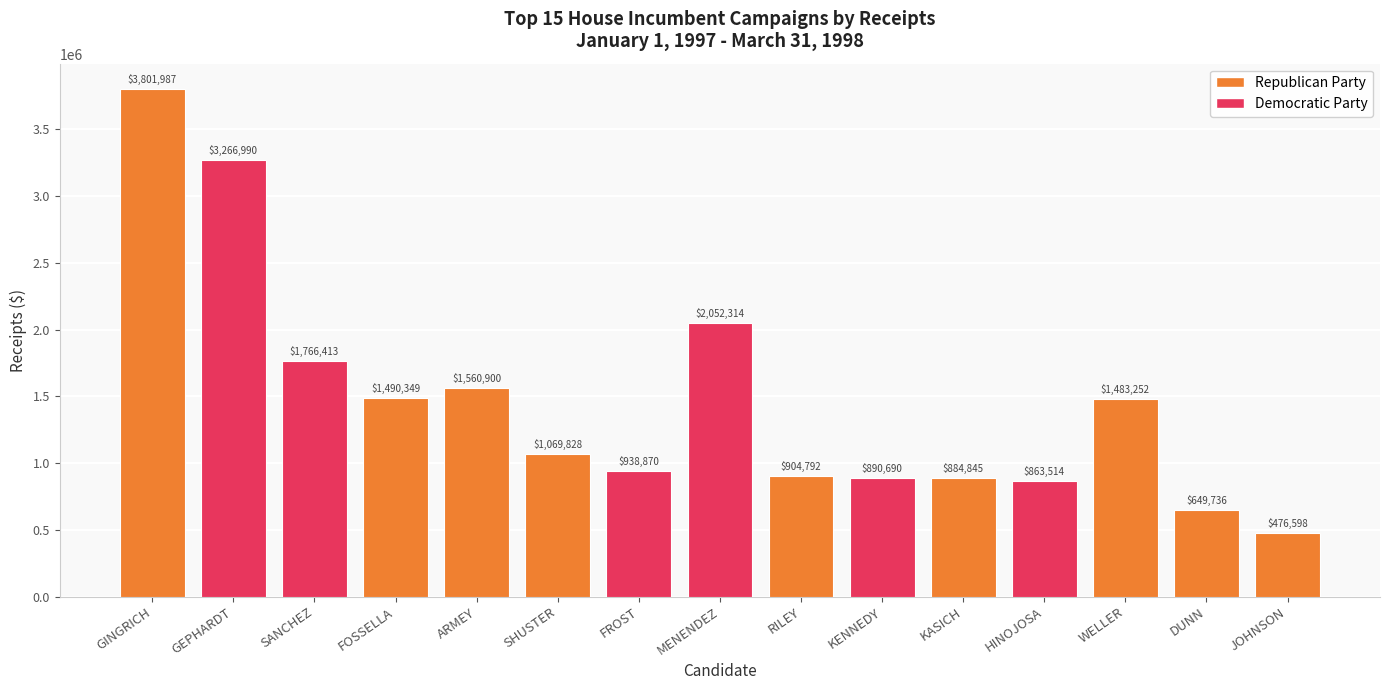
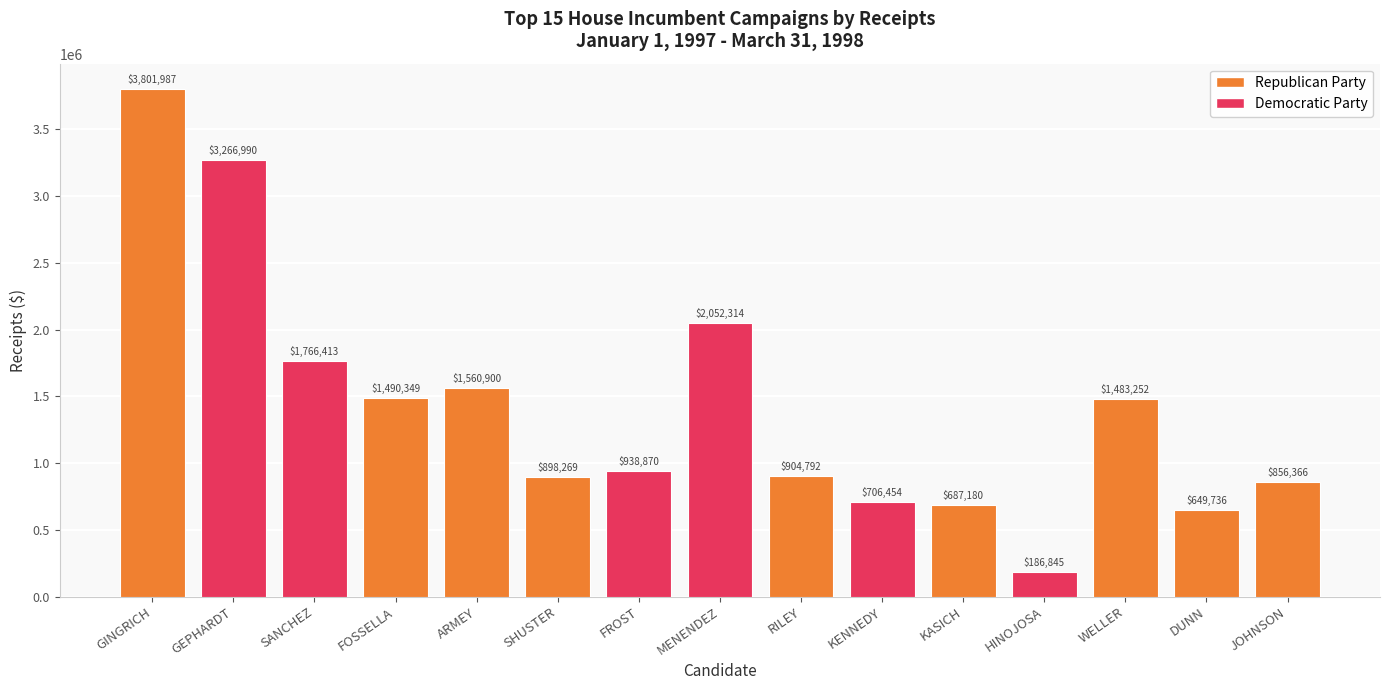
SHUSTER: $1,069,828 -> $898,269
KENNEDY: $890,690 -> $706,454
KASICH: $884,845 -> $687,180
HINOJOSA: $863,514 -> $186,845
JOHNSON: $476,598 -> $856,366
